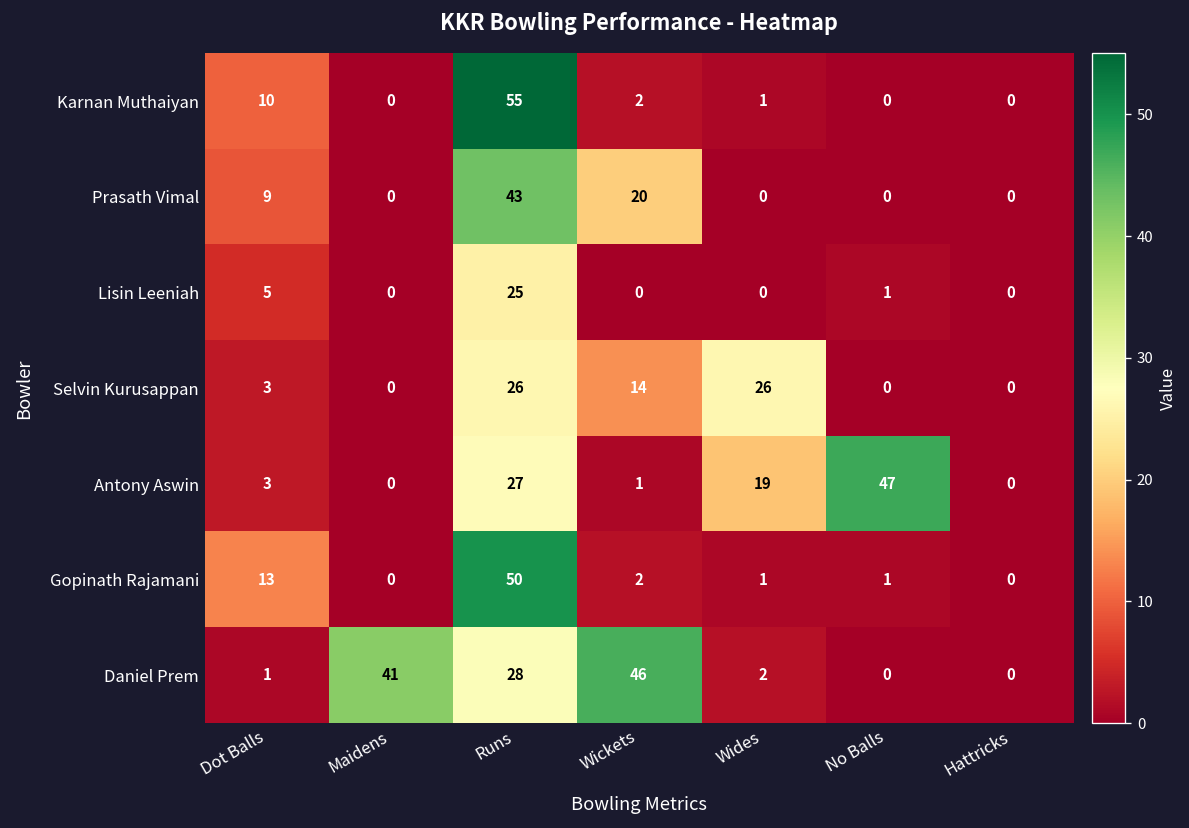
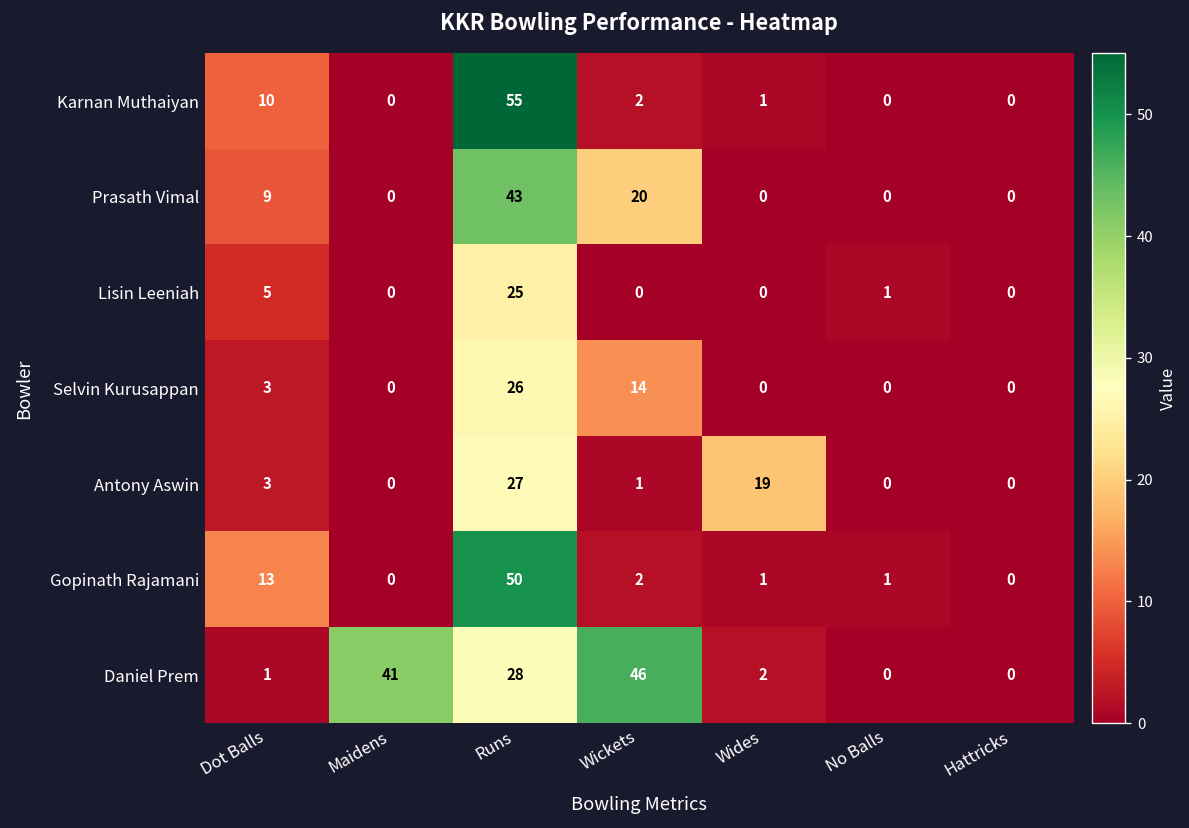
Selvin Kurusappan, Wides: 26 -> 0
Antony Aswin, No Balls: 47 -> 0
